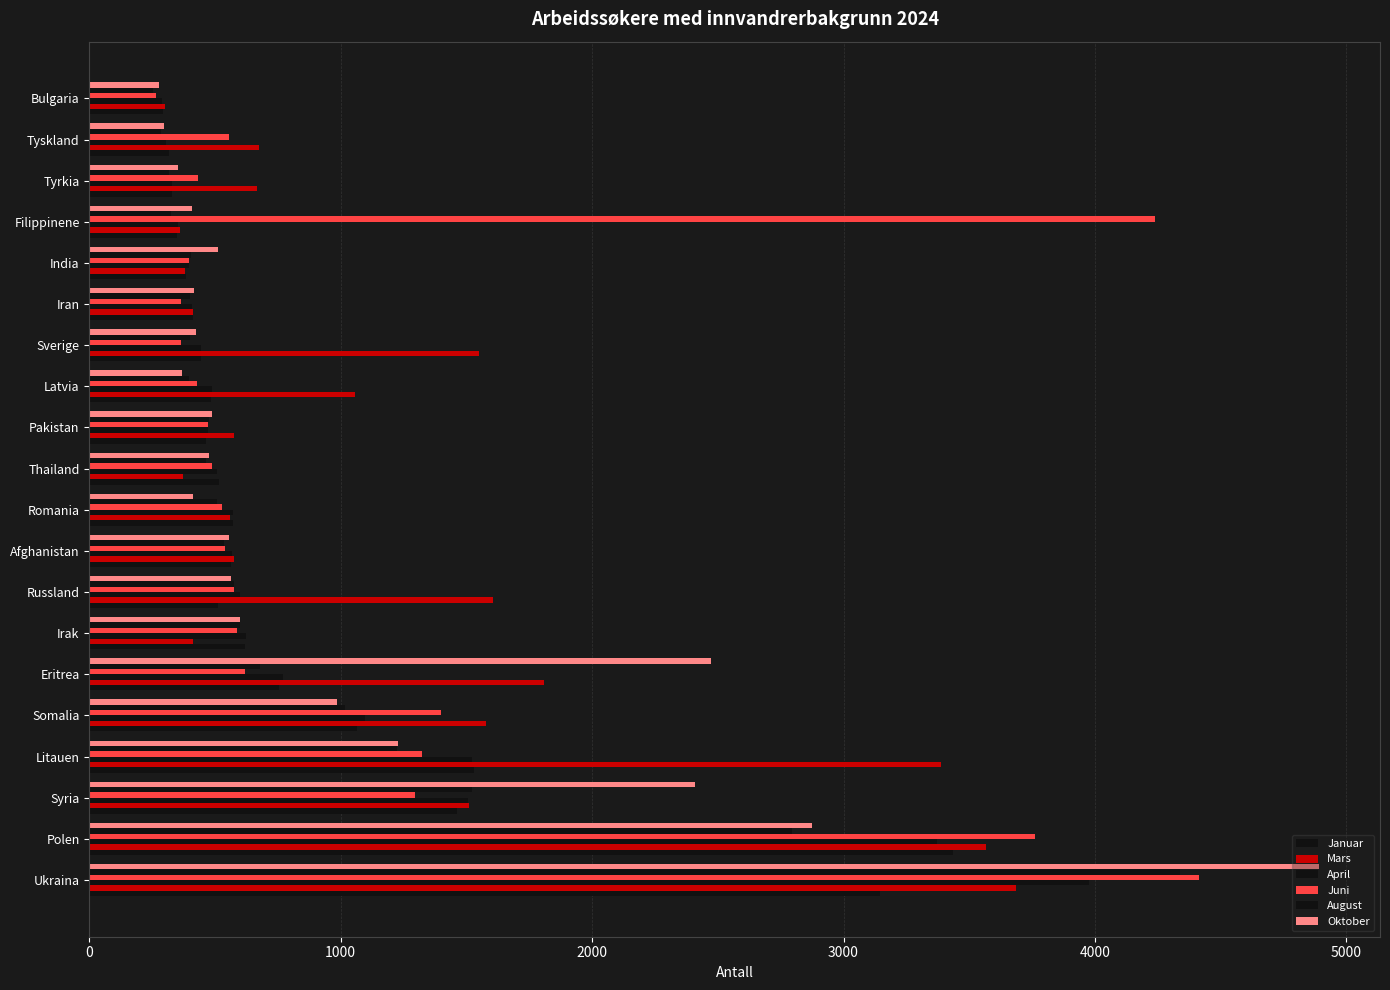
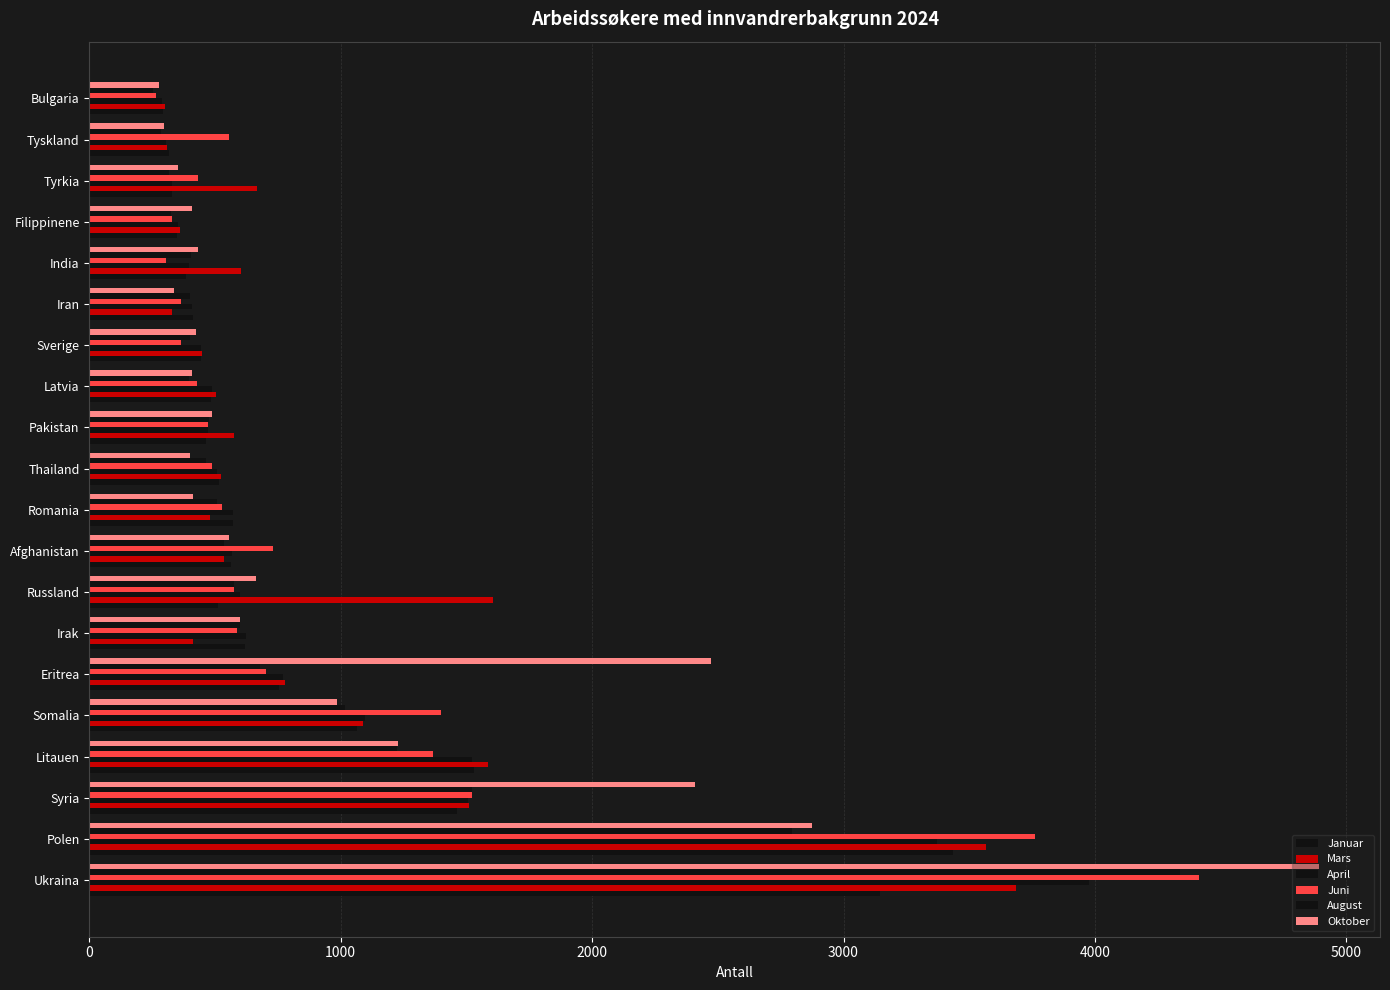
Mars, Tyskland: 670 -> 310
Juni, Filippinene: 4240 -> 330
Oktober, India: 510 -> 430
Juni, India: 400 -> 310
Mars, India: 380 -> 600
Oktober, Iran: 420 -> 340
Mars, Iran: 410 -> 330
Mars, Sverige: 1550 -> 450
Oktober, Latvia: 370 -> 410
Mars, Latvia: 1060 -> 500
Oktober, Thailand: 470 -> 400
Mars, Thailand: 370 -> 530
Mars, Romania: 560 -> 480
Juni, Afghanistan: 540 -> 730
Mars, Afghanistan: 580 -> 540
Oktober, Russland: 560 -> 660
Juni, Eritrea: 620 -> 700
Mars, Eritrea: 1810 -> 780
Mars, Somalia: 1580 -> 1090
Juni, Litauen: 1320 -> 1370
Mars, Litauen: 3390 -> 1590
Juni, Syria: 1300 -> 1520
